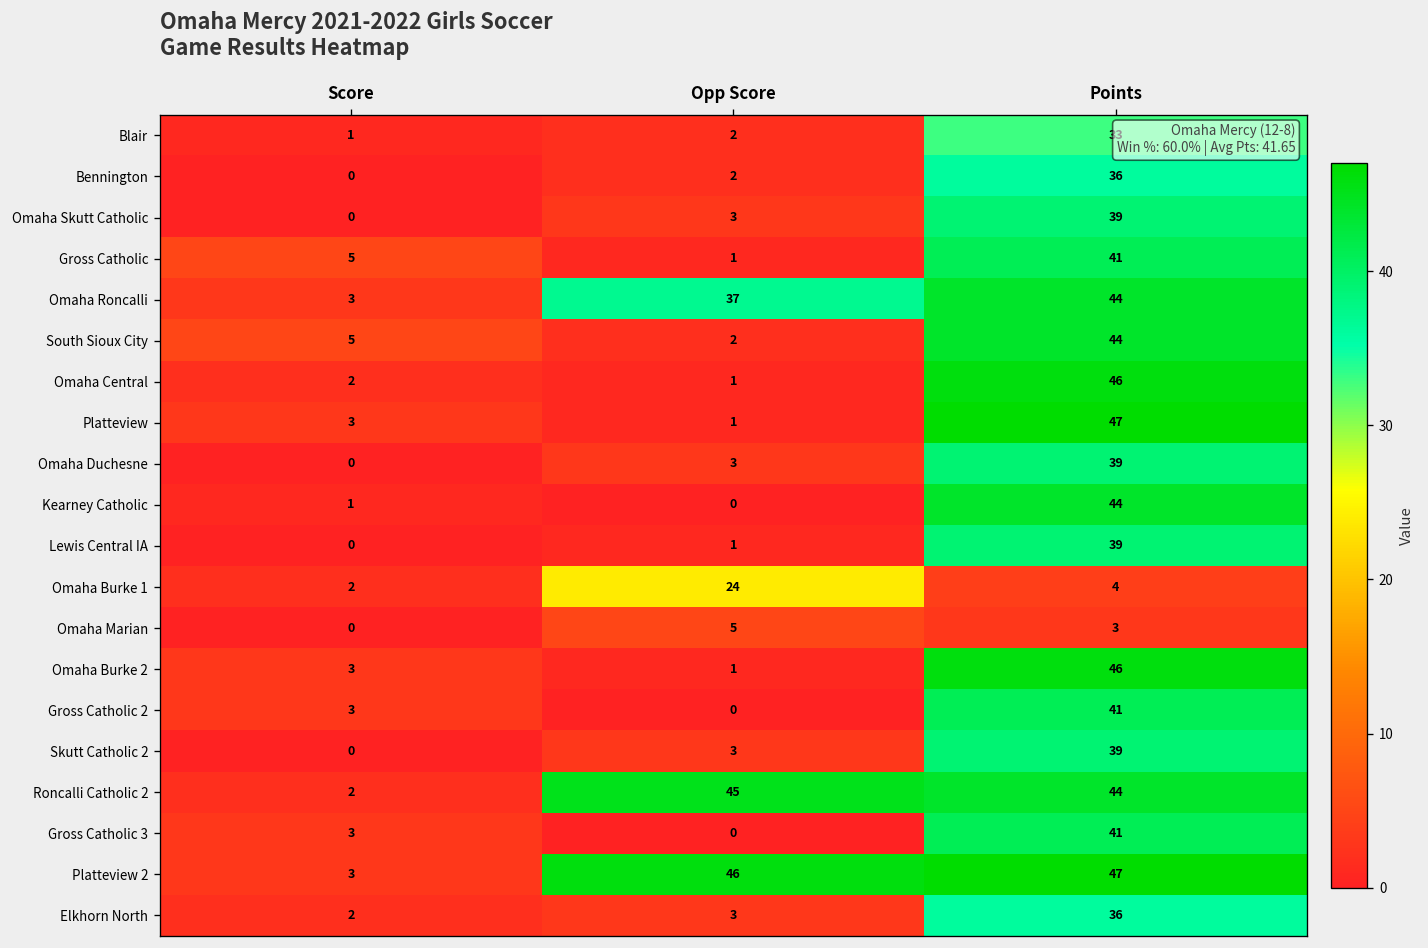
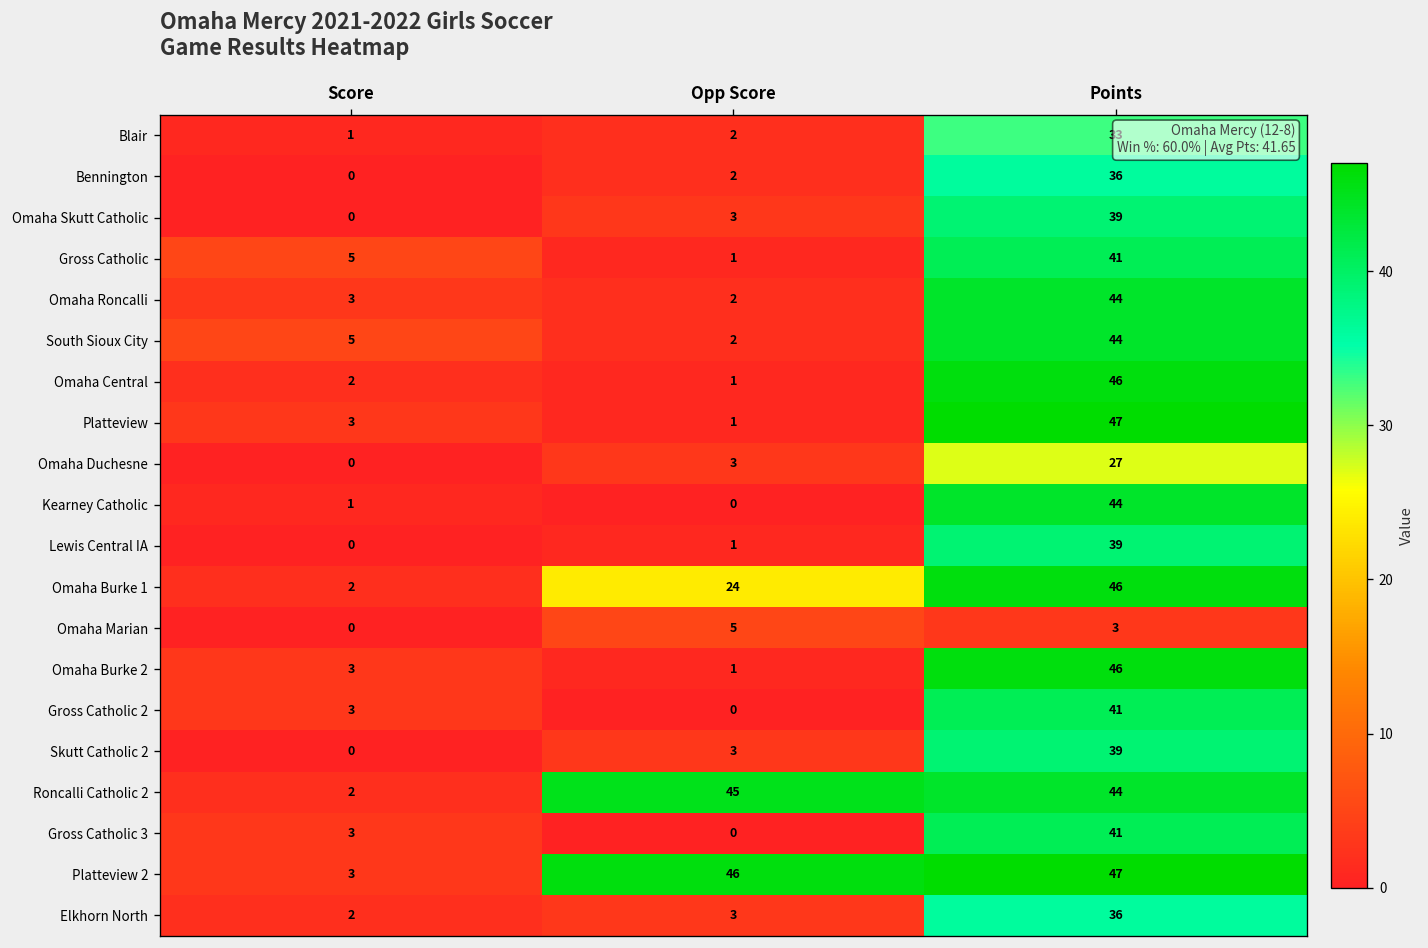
Omaha Roncalli, Opp Score: 37 -> 2
Omaha Duchesne, Points: 39 -> 27
Omaha Burke 1, Points: 4 -> 46
